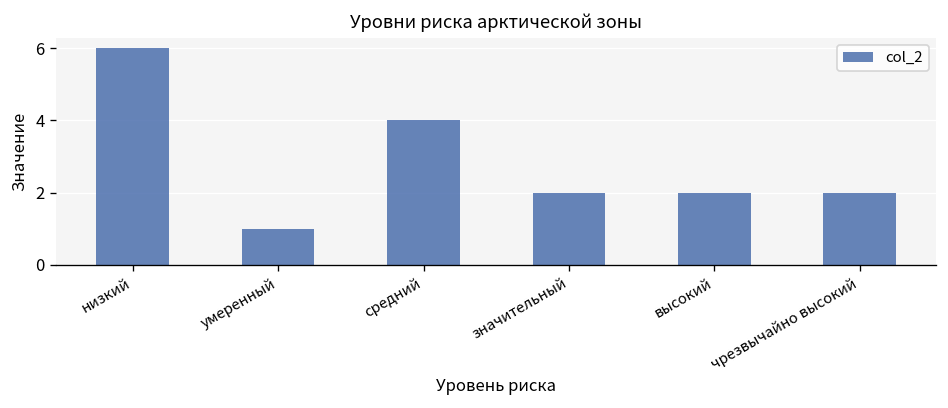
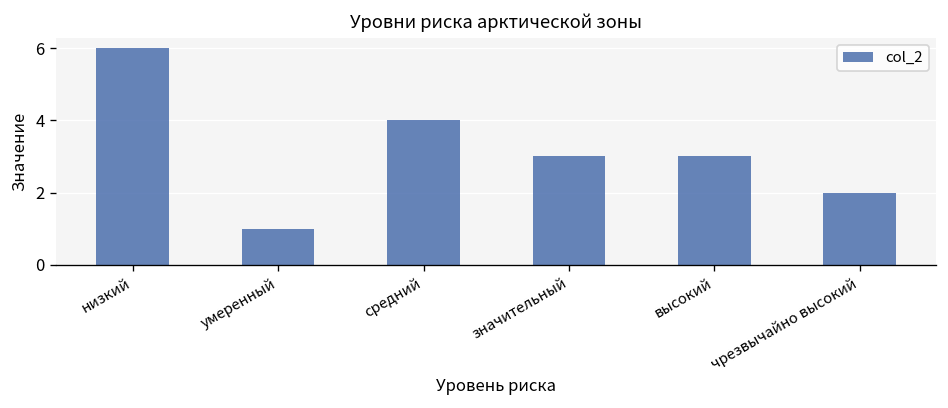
значительный: 2 -> 3
высокий: 2 -> 3
